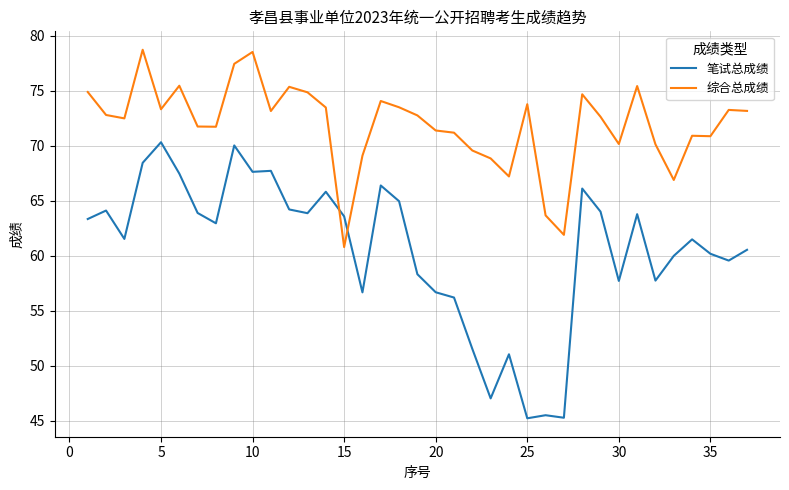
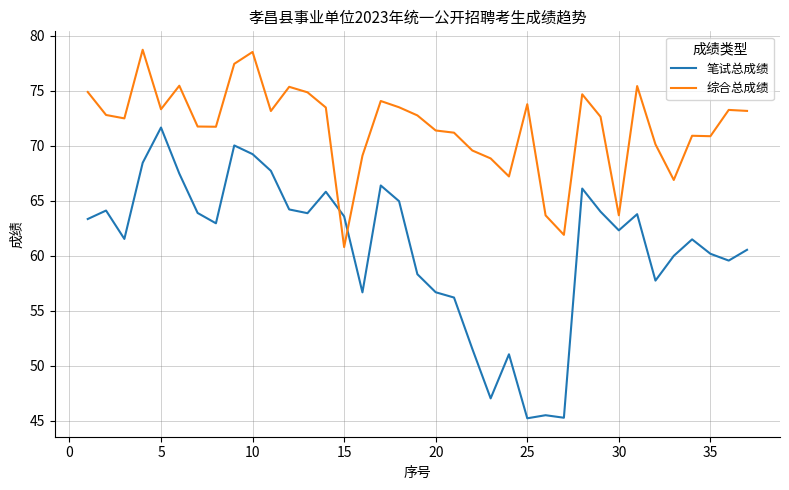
笔试总成绩, 5: 70.3 -> 71.7
笔试总成绩, 10: 67.6 -> 69.3
笔试总成绩, 30: 57.7 -> 62.3
综合总成绩, 30: 70.2 -> 63.7
